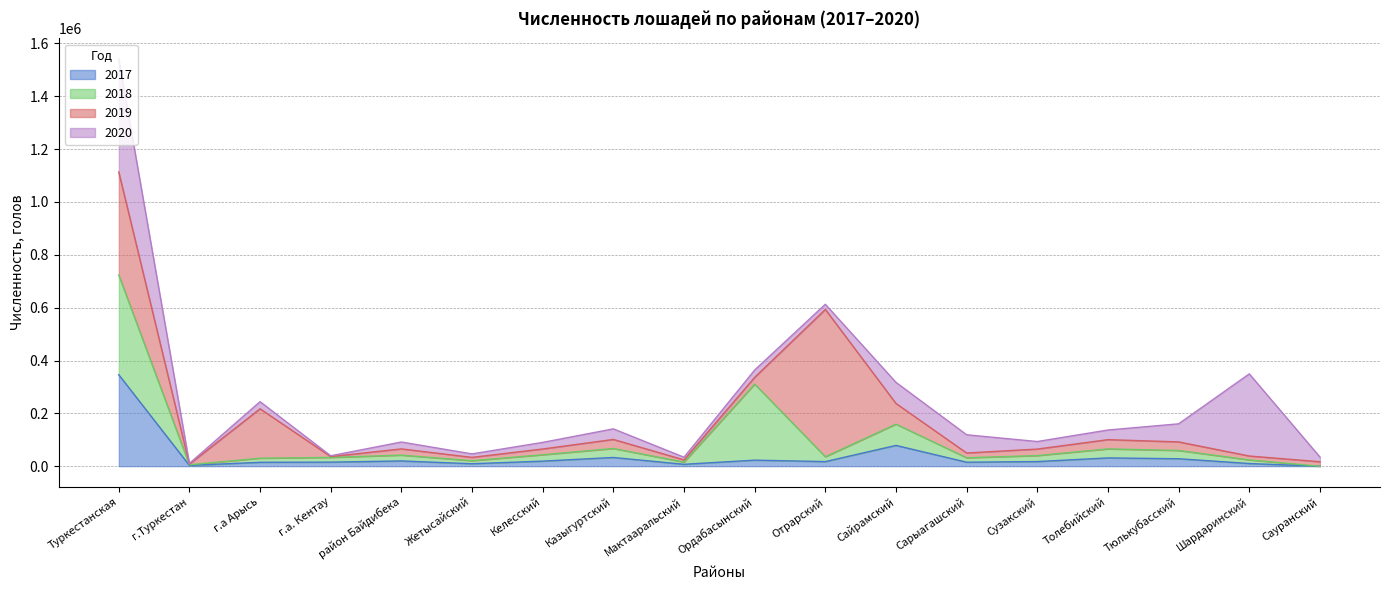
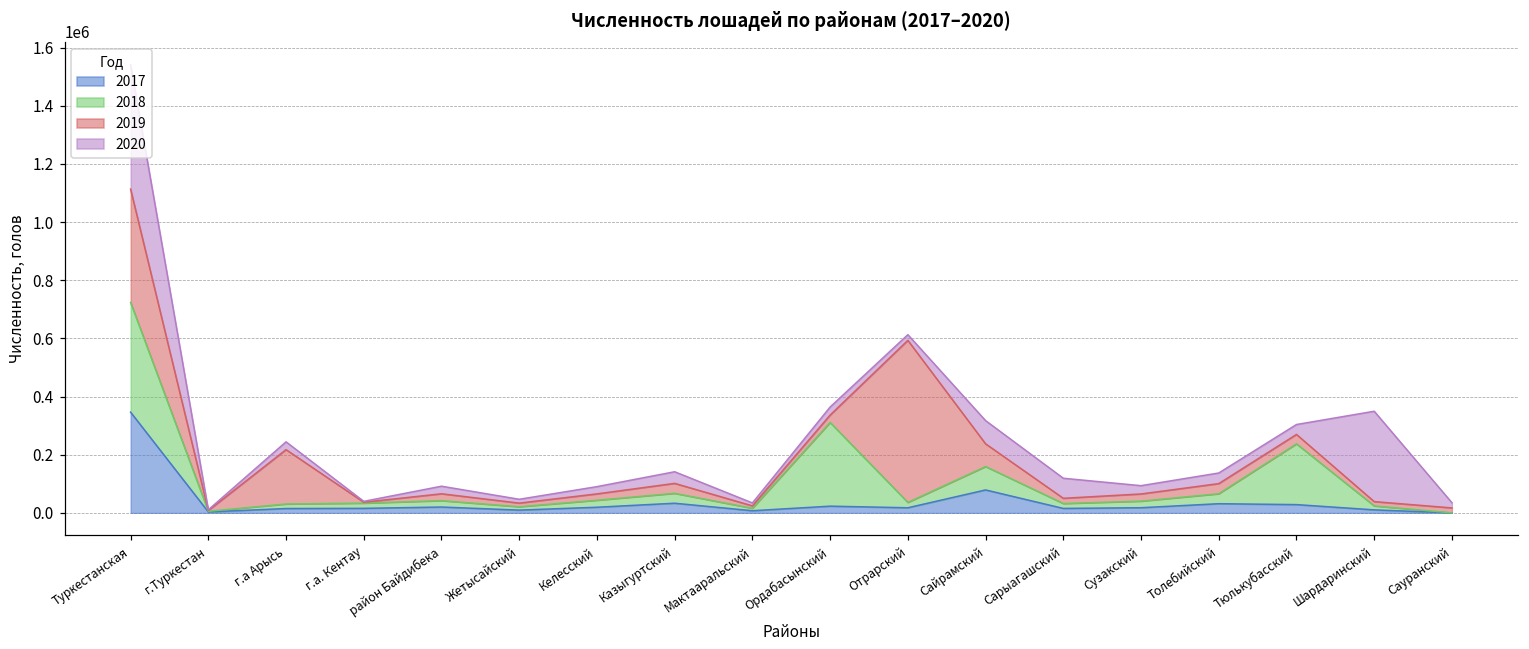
2018, Тюлькубасский: 30000 -> 210000
2020, Тюлькубасский: 70000 -> 30000
